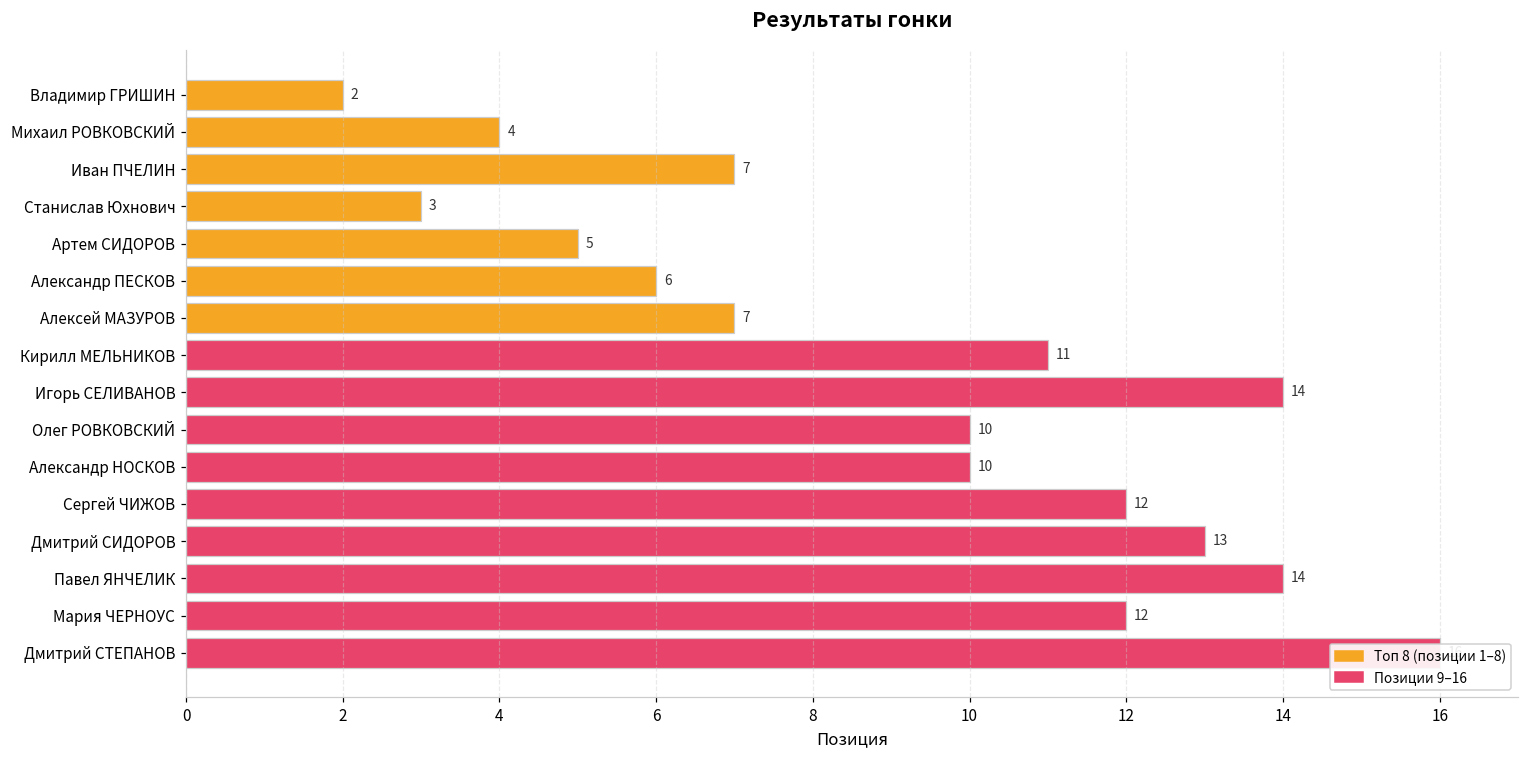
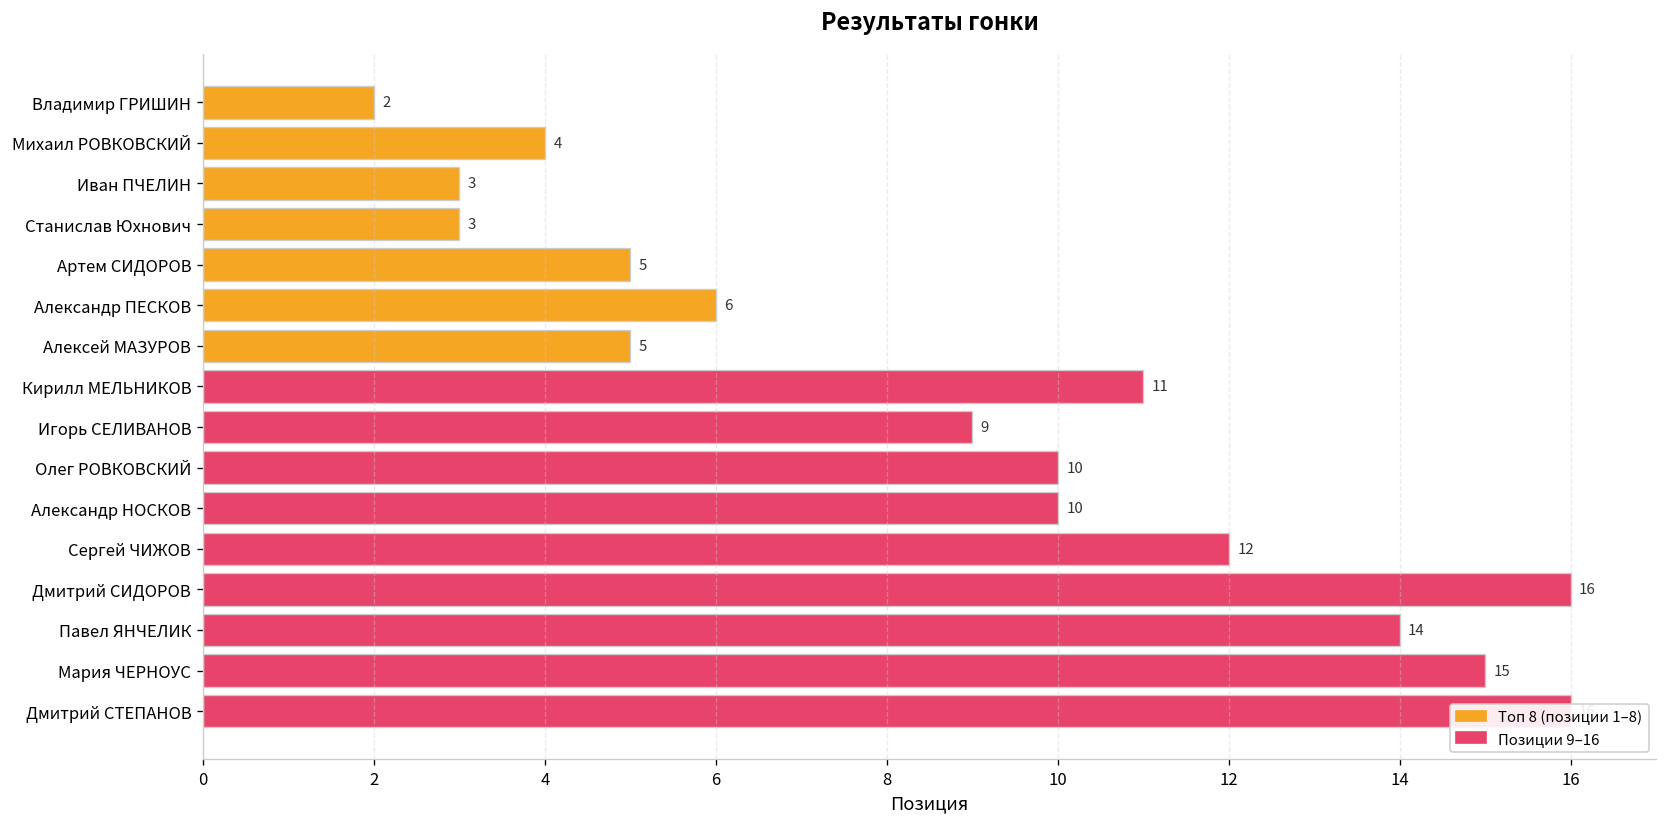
Иван ПЧЕЛИН: 7 -> 3
Алексей МАЗУРОВ: 7 -> 5
Игорь СЕЛИВАНОВ: 14 -> 9
Дмитрий СИДОРОВ: 13 -> 16
Мария ЧЕРНОУС: 12 -> 15
